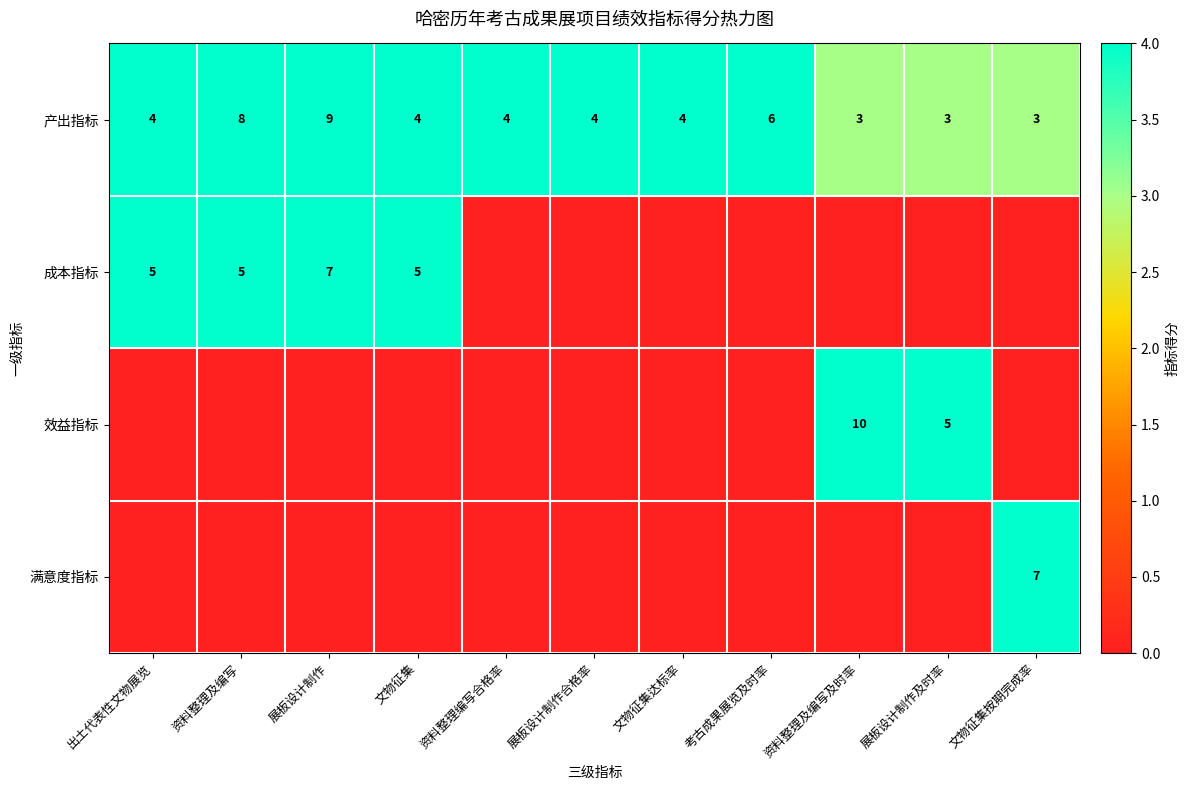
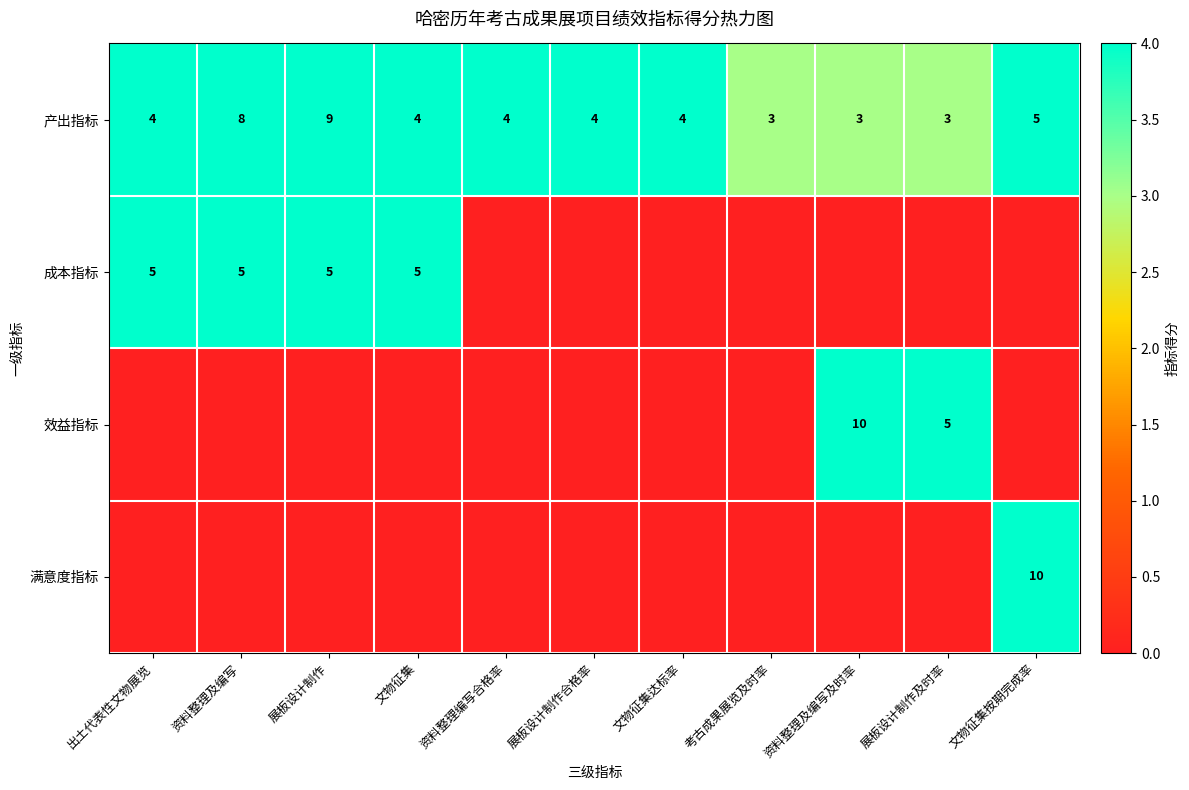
产出指标, 考古成果展览及时率: 6 -> 3
产出指标, 文物征集按期完成率: 3 -> 5
成本指标, 展板设计制作: 7 -> 5
满意度指标, 文物征集按期完成率: 7 -> 10
